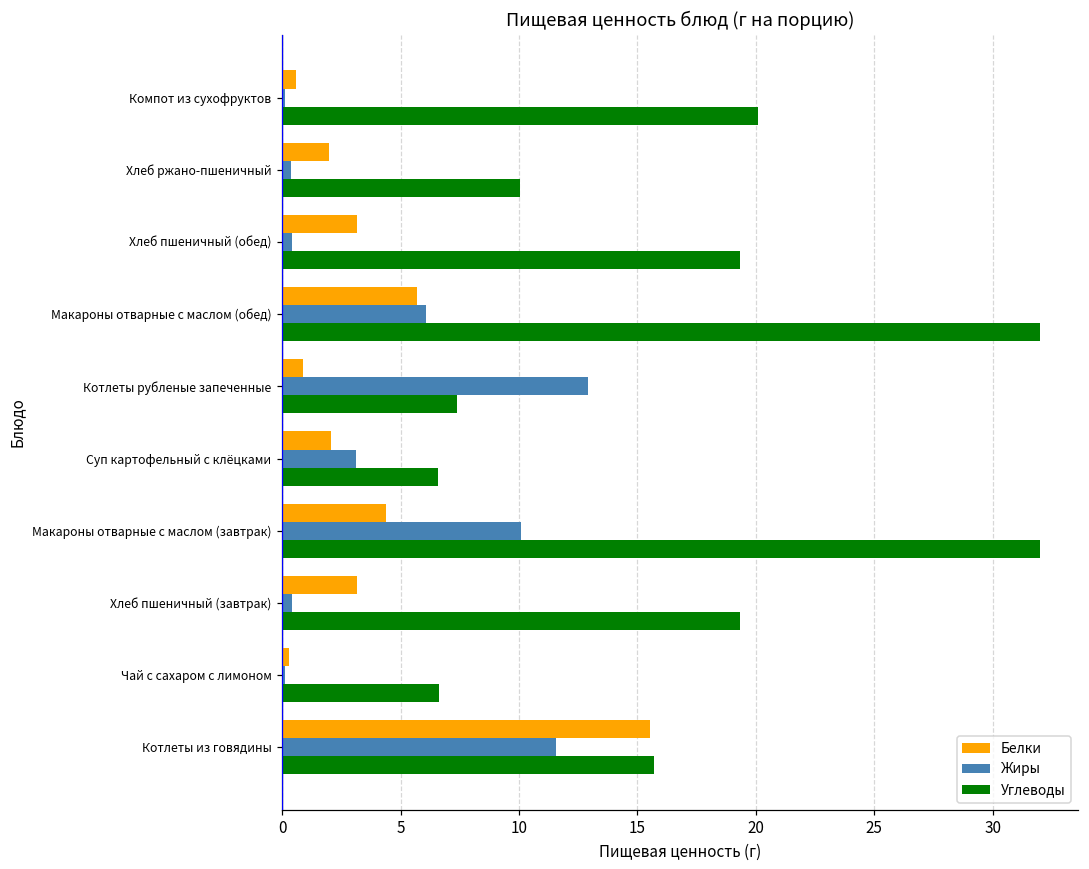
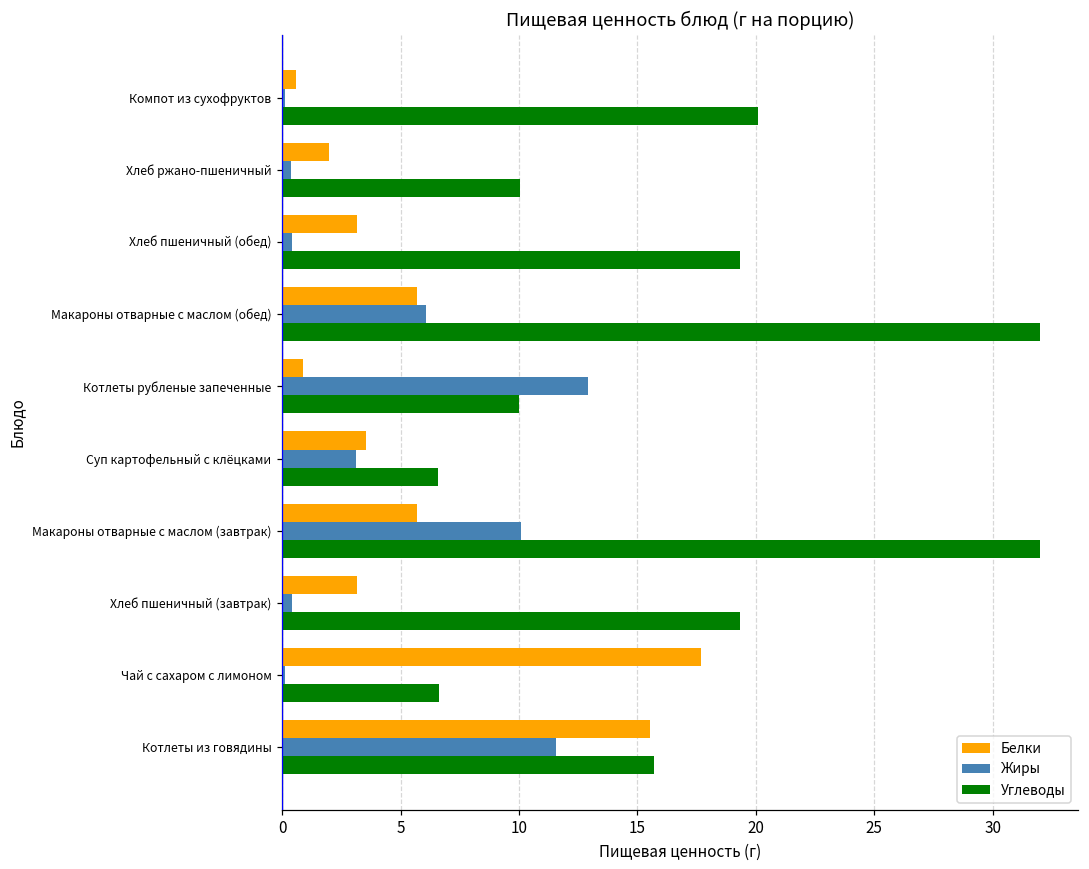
Углеводы, Котлеты рубленые запеченные: 7.4 -> 10.0
Белки, Суп картофельный с клёцками: 2.1 -> 3.6
Белки, Макароны отварные с маслом (завтрак): 4.4 -> 5.7
Белки, Чай с сахаром с лимоном: 0.3 -> 17.7
